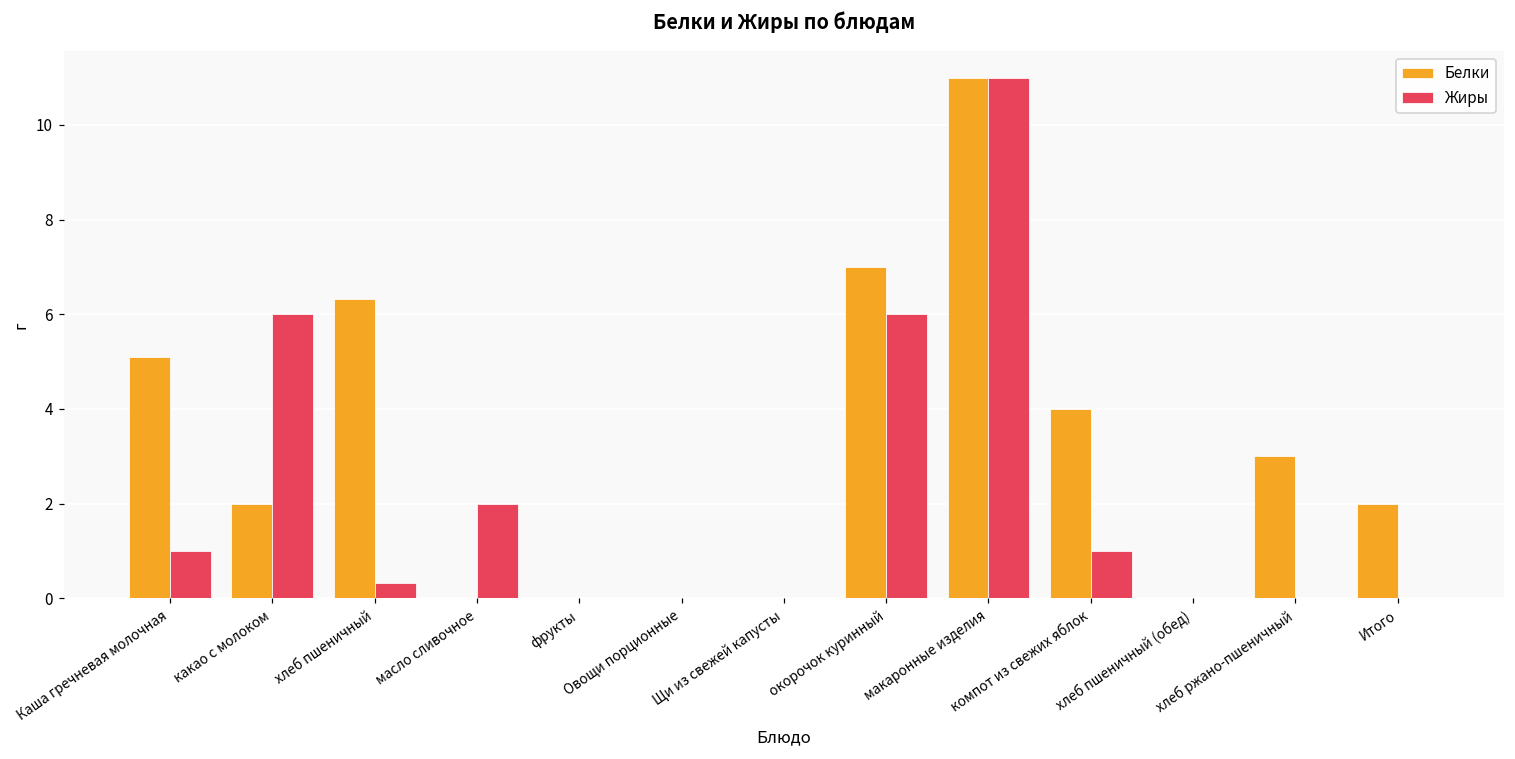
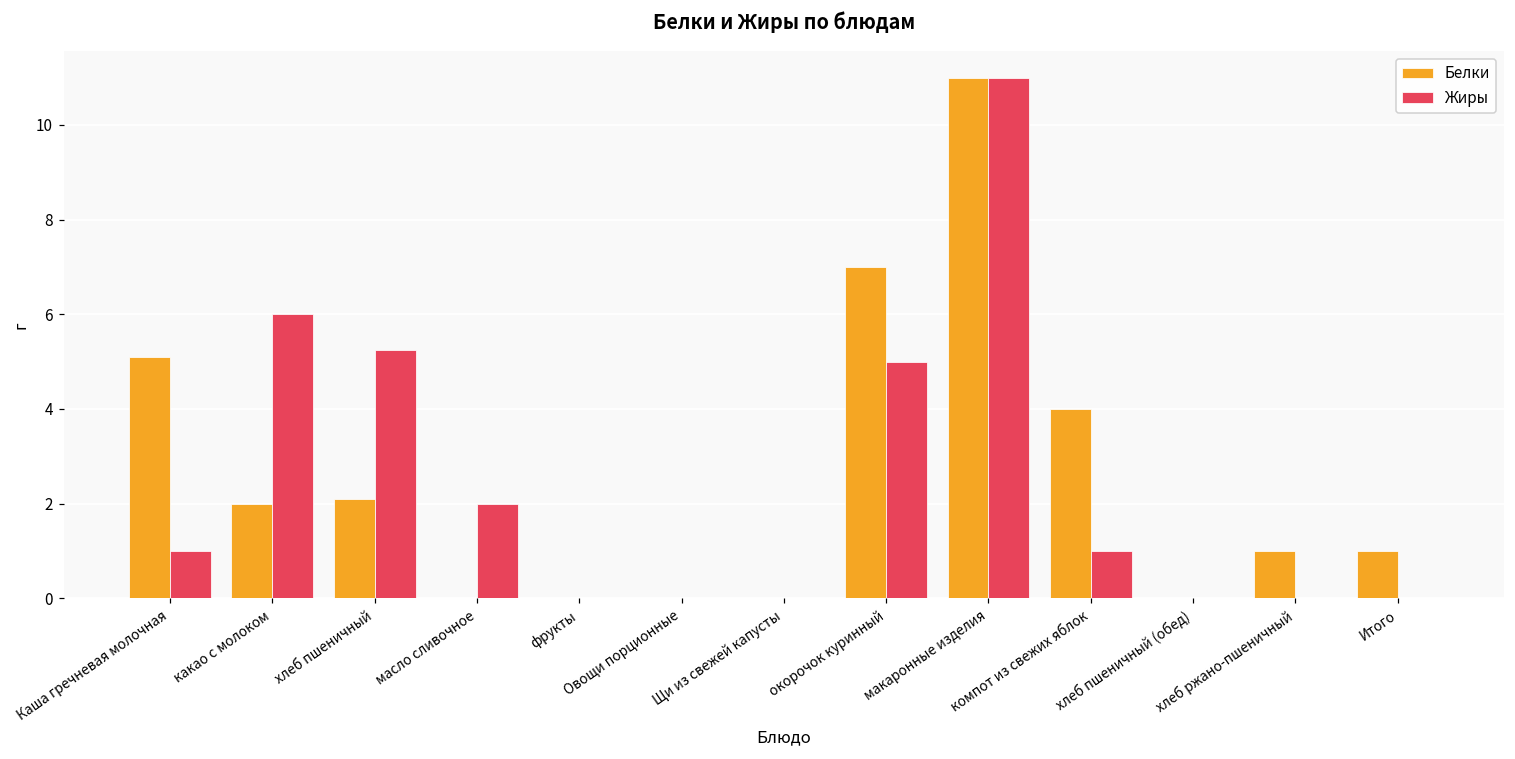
Белки, хлеб пшеничный: 6.3 -> 2.1
Жиры, хлеб пшеничный: 0.3 -> 5.3
Жиры, окорочок куринный: 6 -> 5
Белки, хлеб ржано-пшеничный: 3 -> 1
Белки, Итого: 2 -> 1
